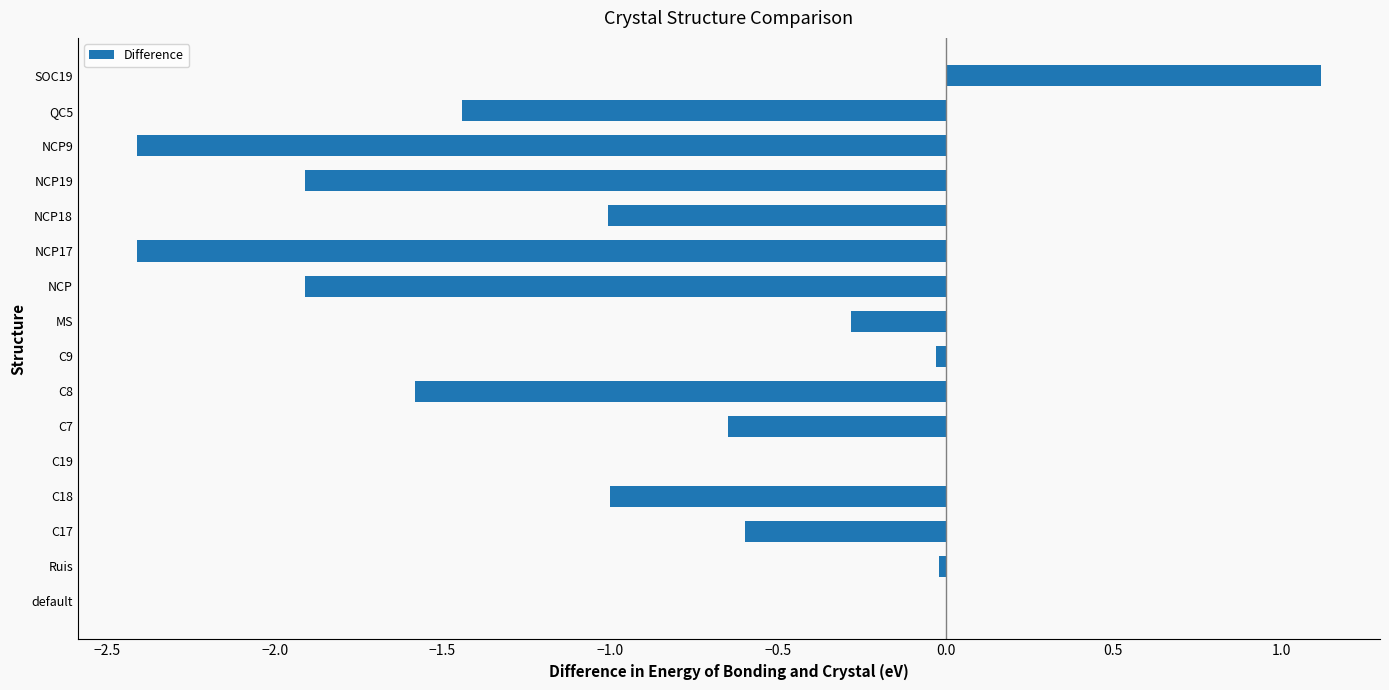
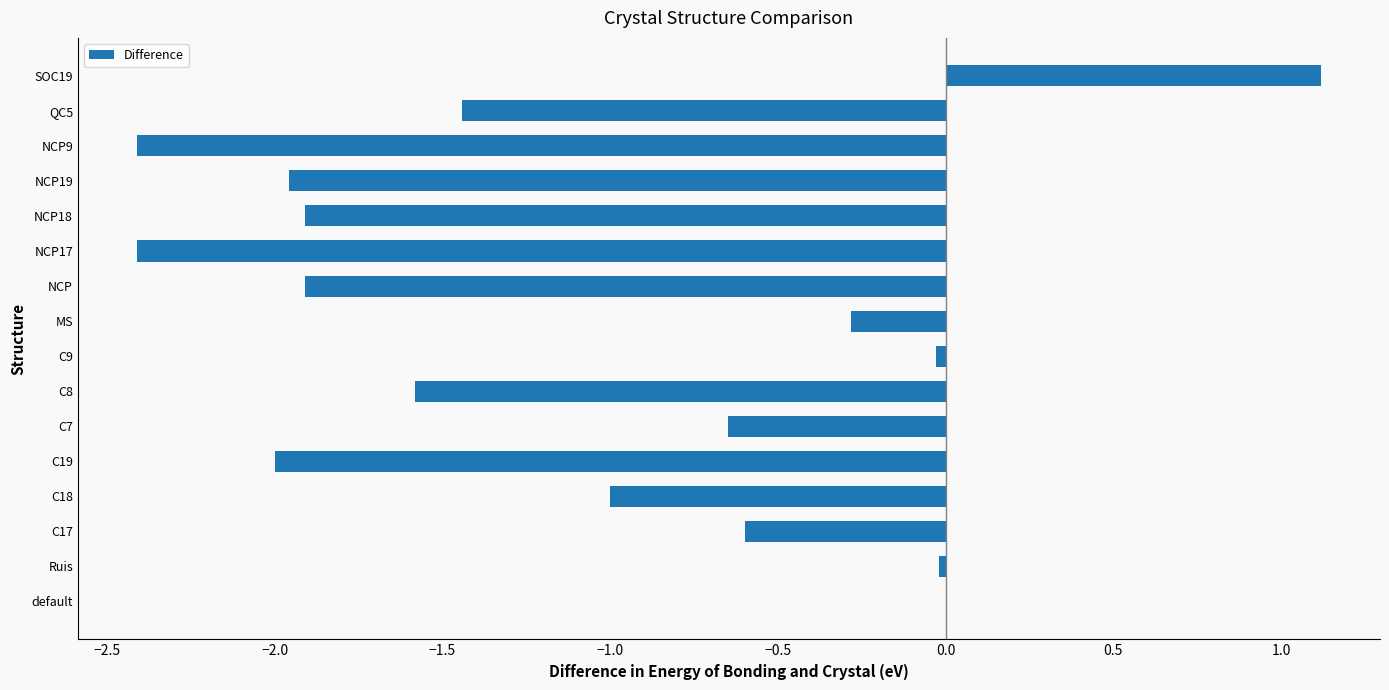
NCP19: -1.91 -> -1.96
NCP18: -1.01 -> -1.91
C19: 0 -> -2
